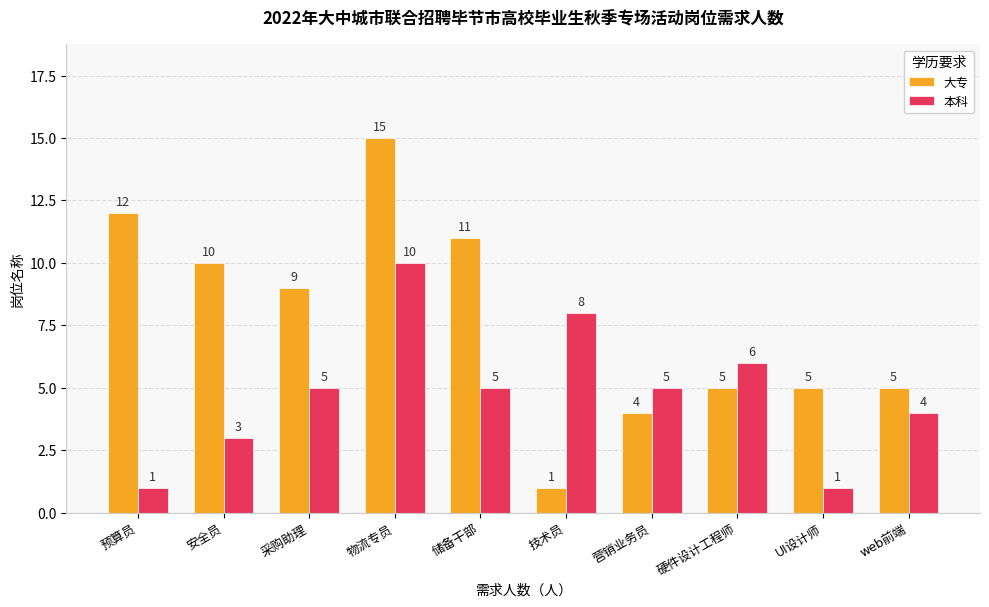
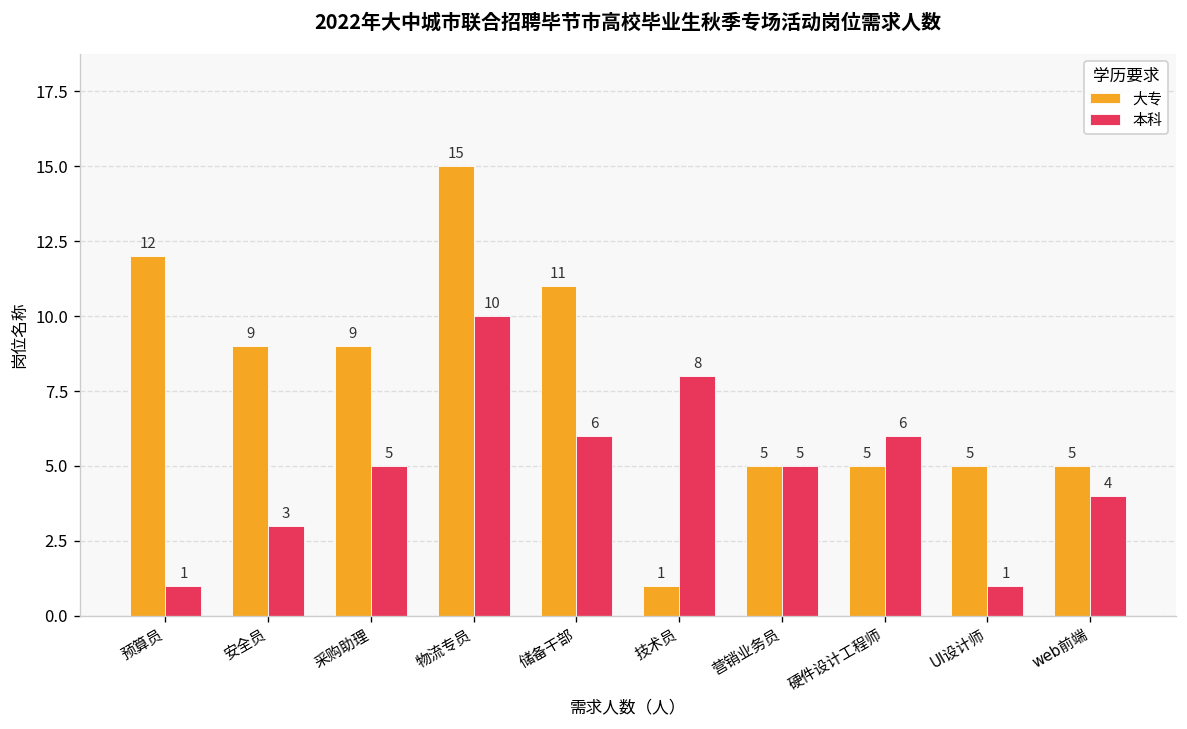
大专, 安全员: 10 -> 9
本科, 储备干部: 5 -> 6
大专, 营销业务员: 4 -> 5
